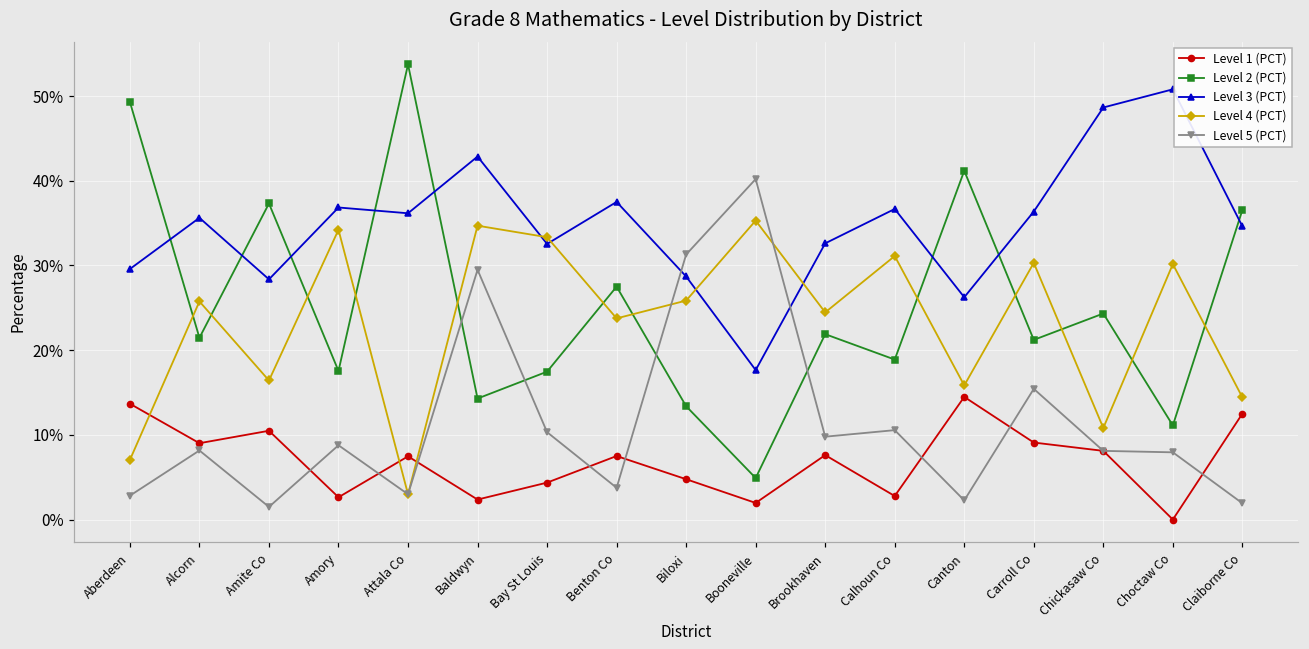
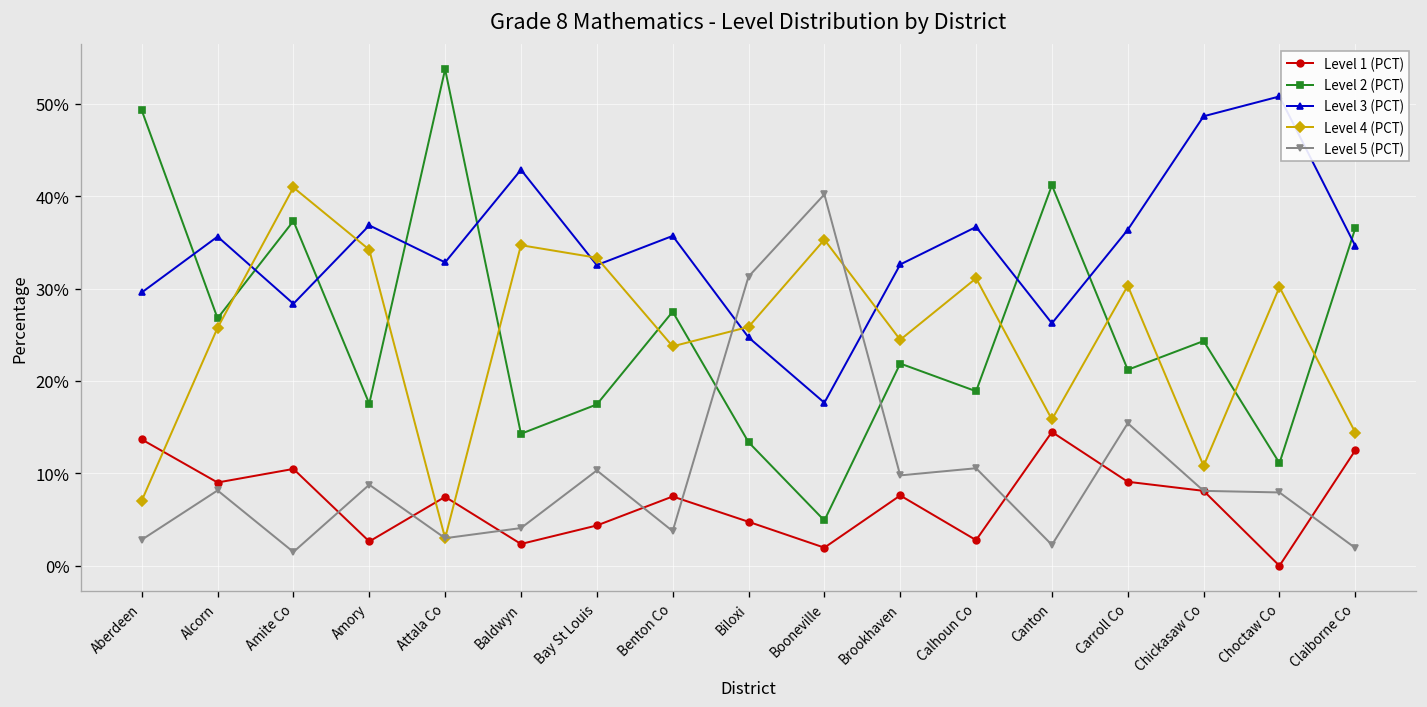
Level 2 (PCT), Alcorn: 21% -> 27%
Level 4 (PCT), Amite Co: 16% -> 41%
Level 3 (PCT), Attala Co: 36% -> 33%
Level 5 (PCT), Baldwyn: 29% -> 4%
Level 3 (PCT), Benton Co: 38% -> 36%
Level 3 (PCT), Biloxi: 29% -> 25%
